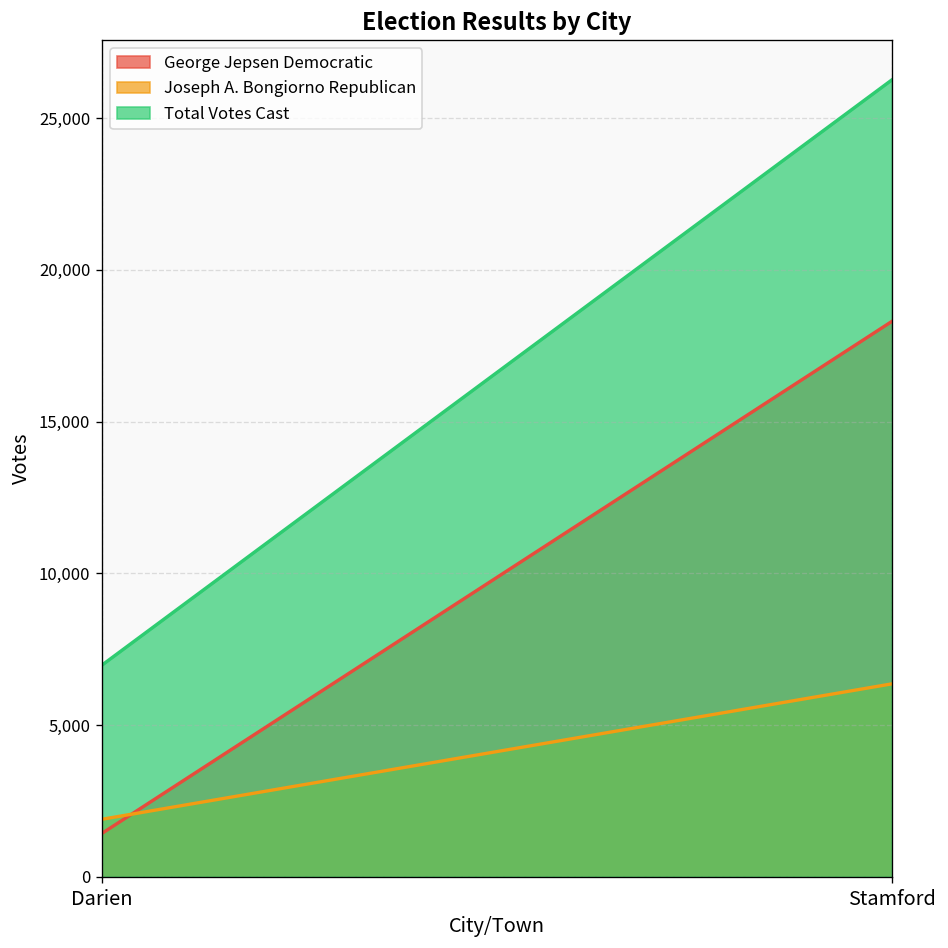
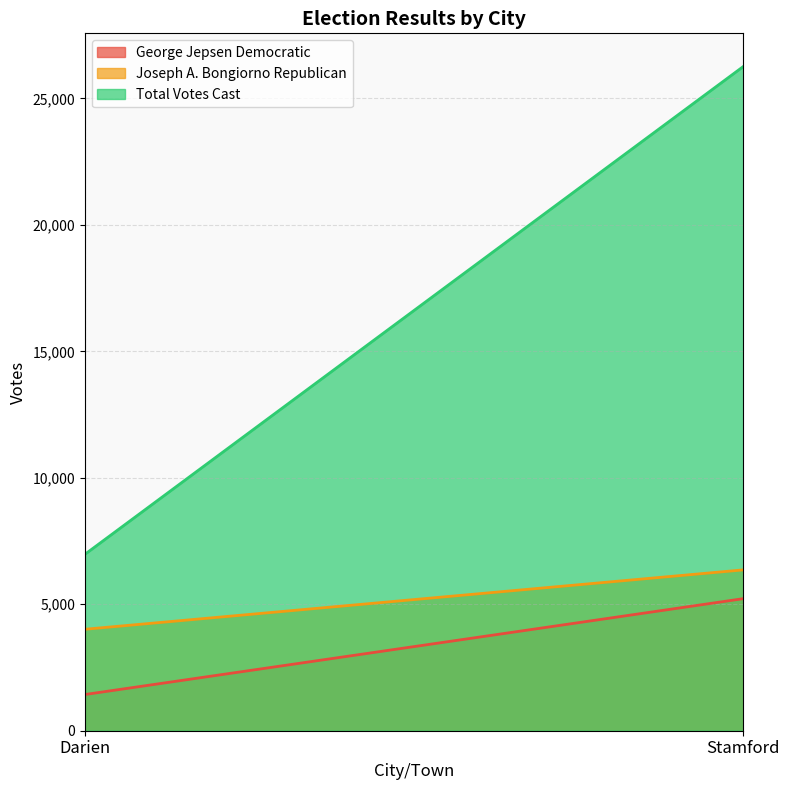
Joseph A. Bongiorno Republican, Darien: 1,900 -> 4,000
George Jepsen Democratic, Stamford: 18,300 -> 5,200
